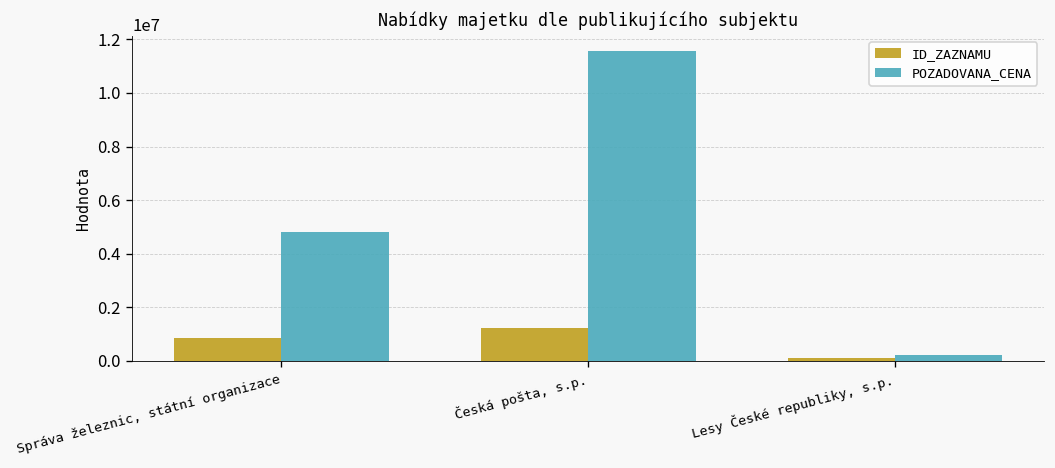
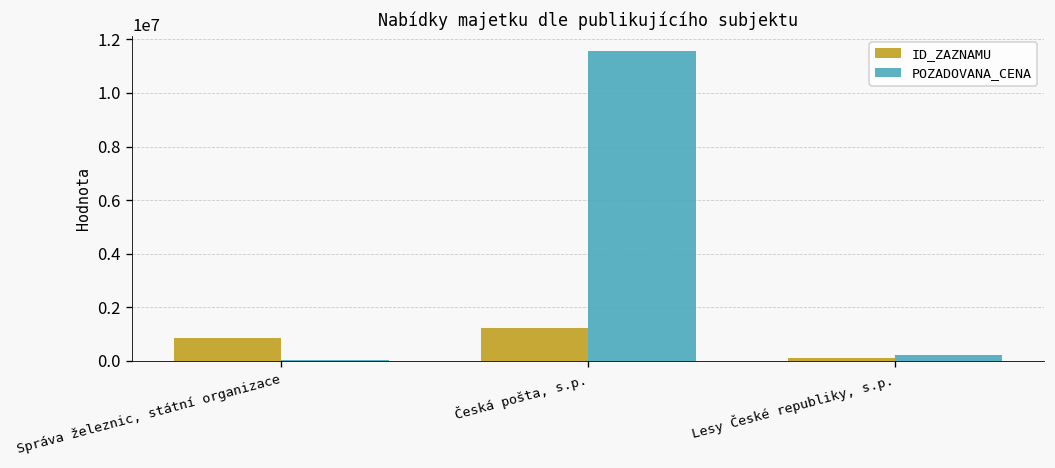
POZADOVANA_CENA, Správa železnic, státní organizace: 4800000 -> 0
